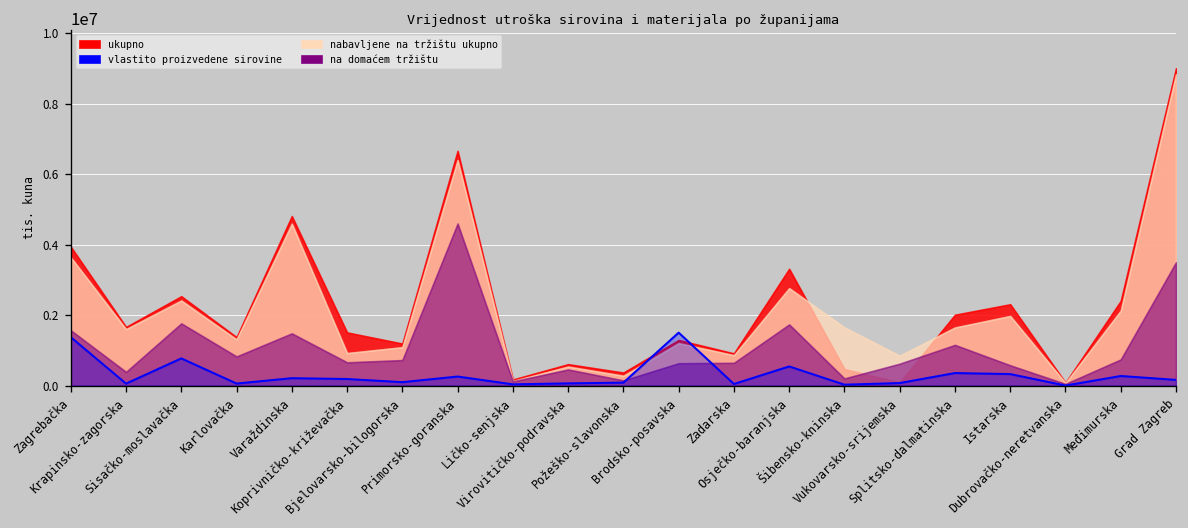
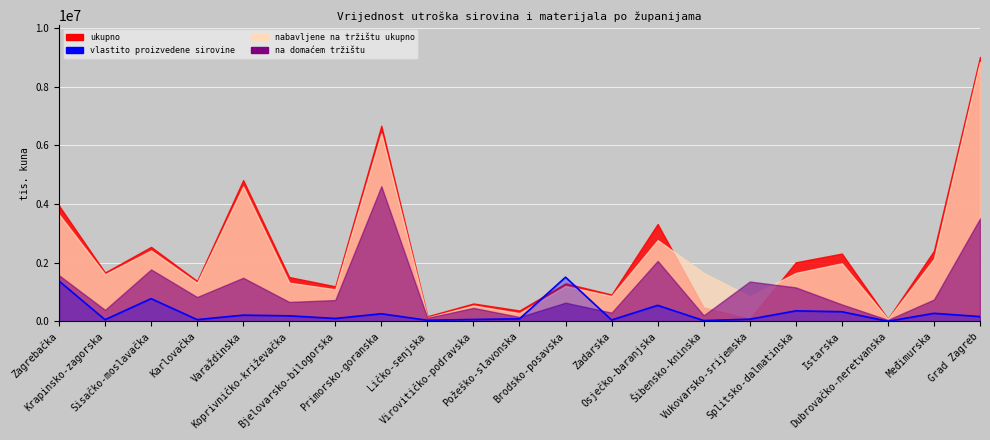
nabavljene na tržištu ukupno, Koprivničko-križevačka: 900000 -> 1300000
na domaćem tržištu, Zadarska: 700000 -> 300000
na domaćem tržištu, Osječko-baranjska: 1700000 -> 2100000
na domaćem tržištu, Vukovarsko-srijemska: 600000 -> 1400000
